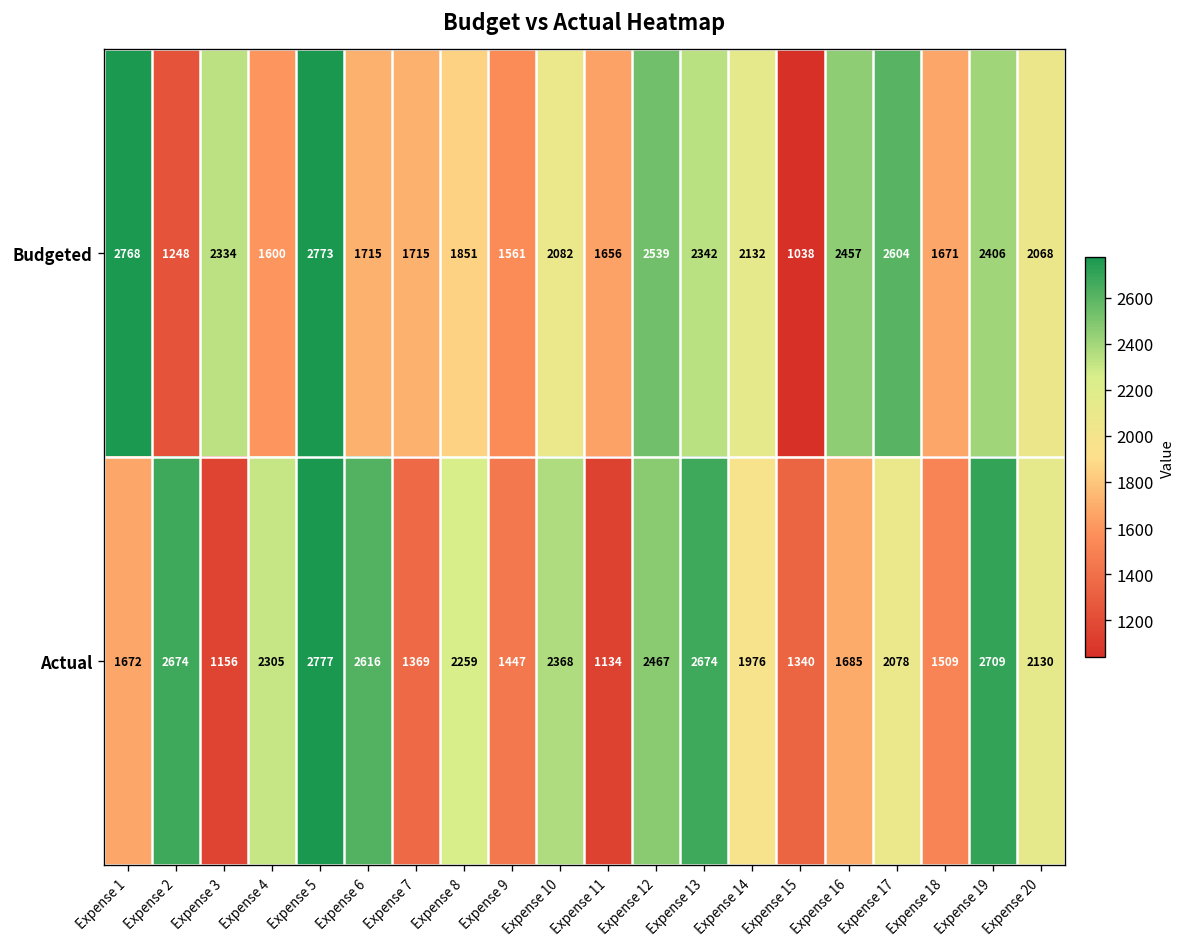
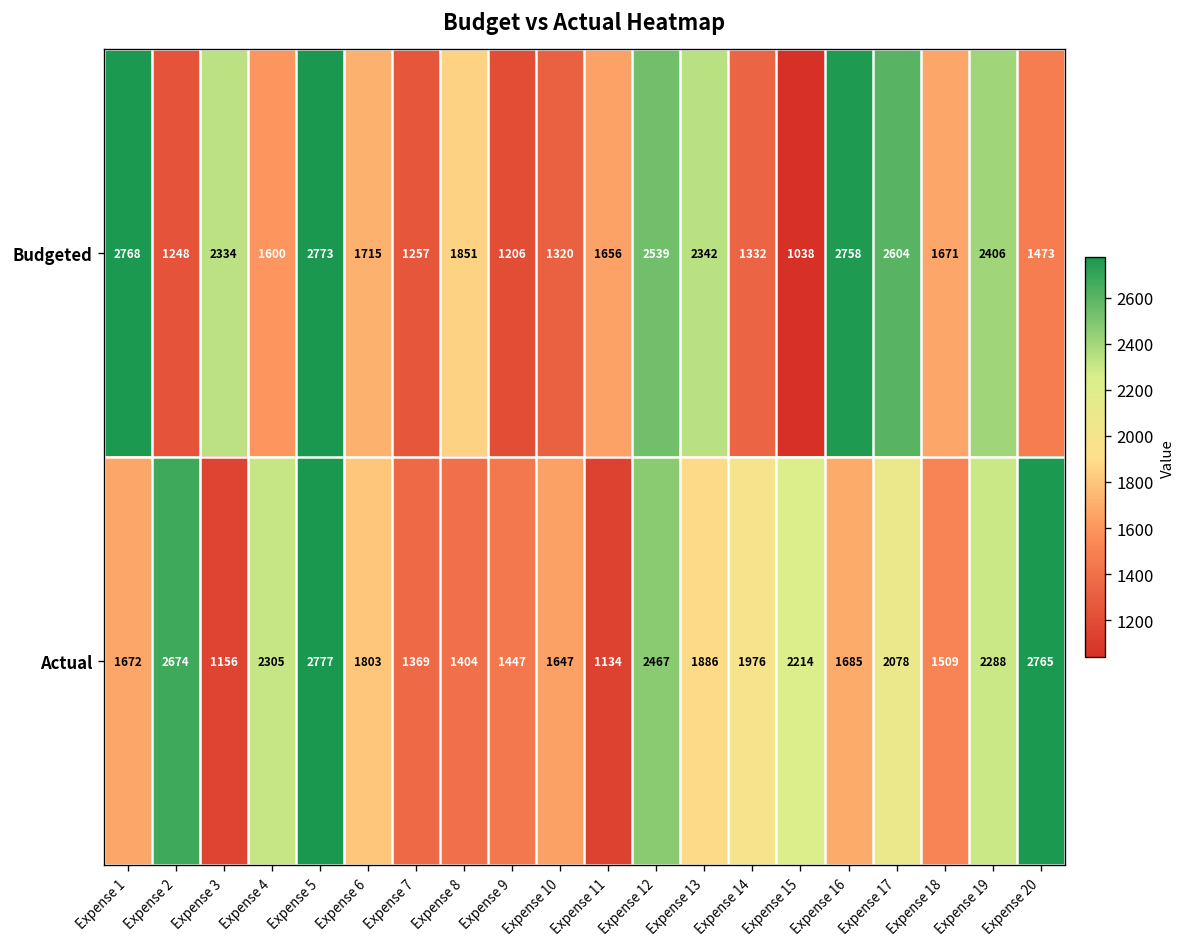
Budgeted, Expense 7: 1715 -> 1257
Budgeted, Expense 9: 1561 -> 1206
Budgeted, Expense 10: 2082 -> 1320
Budgeted, Expense 14: 2132 -> 1332
Budgeted, Expense 16: 2457 -> 2758
Budgeted, Expense 20: 2068 -> 1473
Actual, Expense 6: 2616 -> 1803
Actual, Expense 8: 2259 -> 1404
Actual, Expense 10: 2368 -> 1647
Actual, Expense 13: 2674 -> 1886
Actual, Expense 15: 1340 -> 2214
Actual, Expense 19: 2709 -> 2288
Actual, Expense 20: 2130 -> 2765
